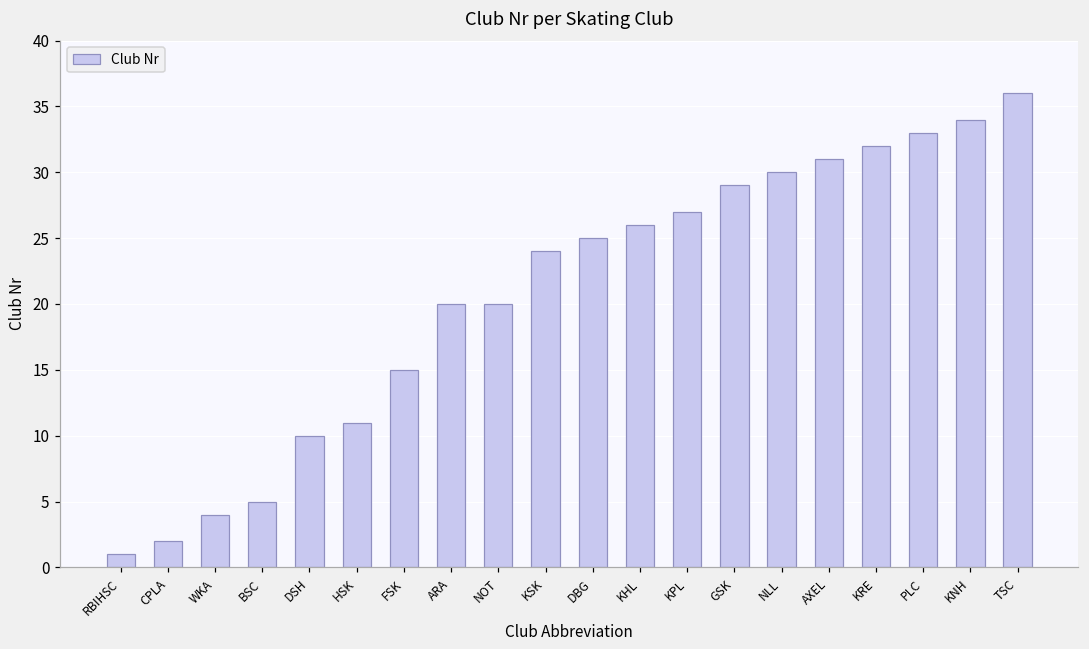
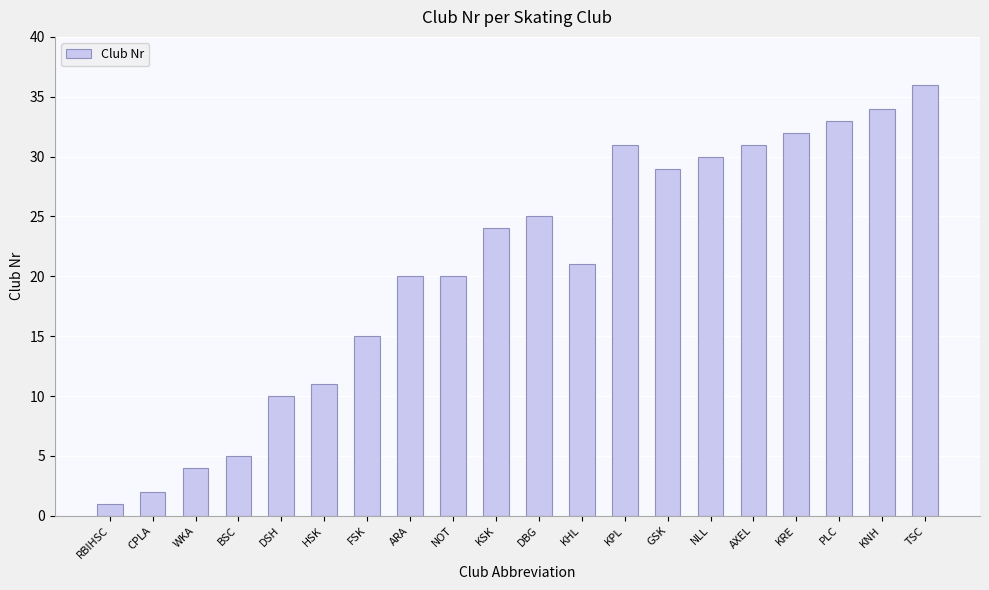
KHL: 26 -> 21
KPL: 27 -> 31
